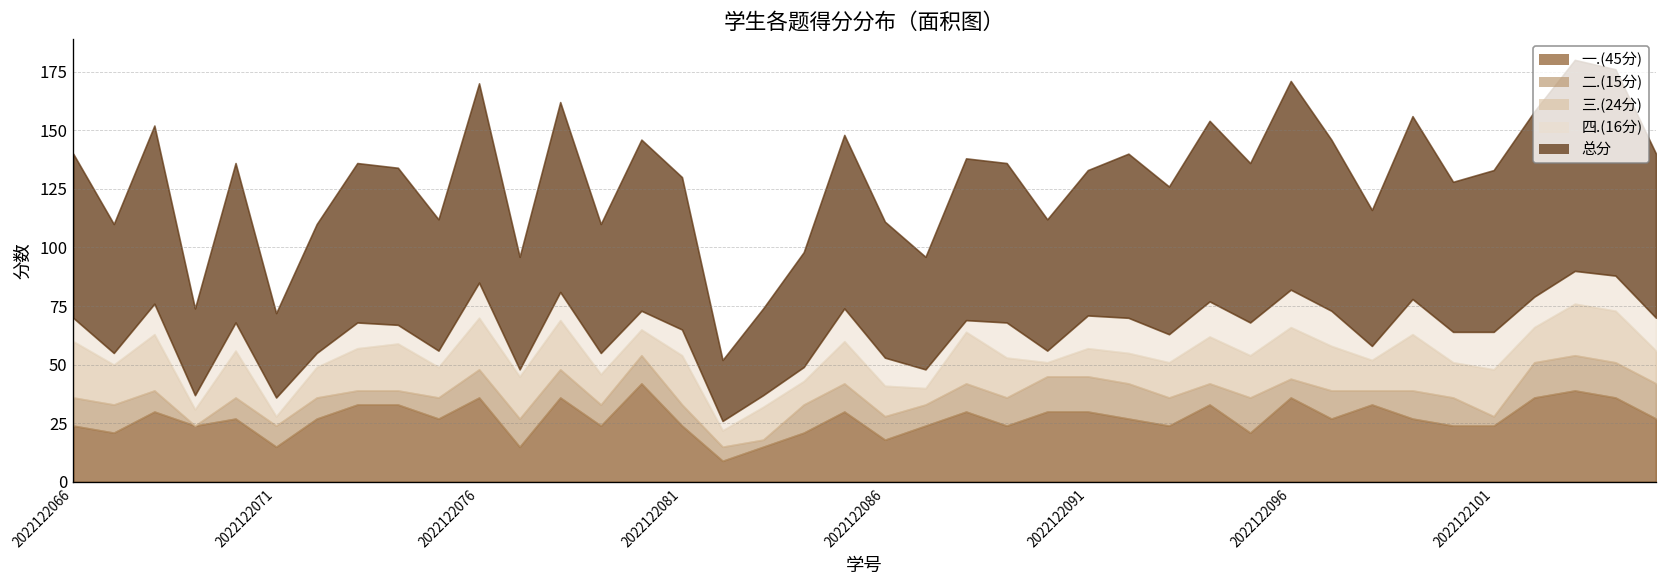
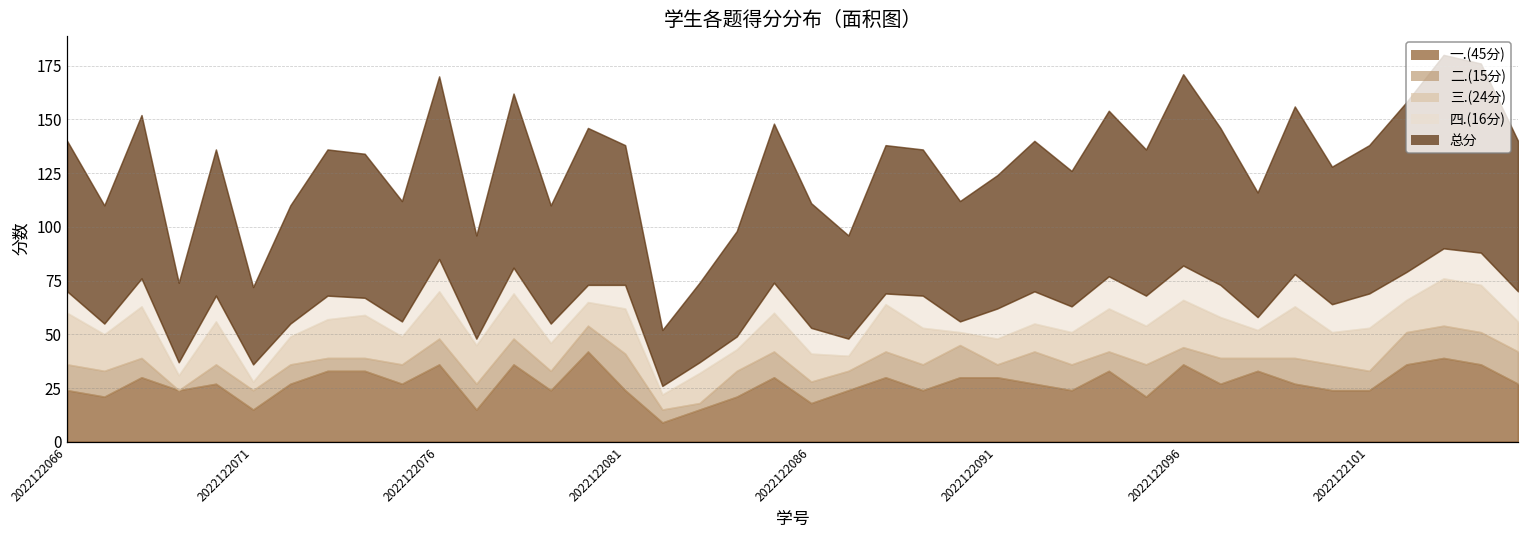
二.(15分), 2022122081: 9 -> 17
二.(15分), 2022122091: 15 -> 6
二.(15分), 2022122101: 4 -> 9
